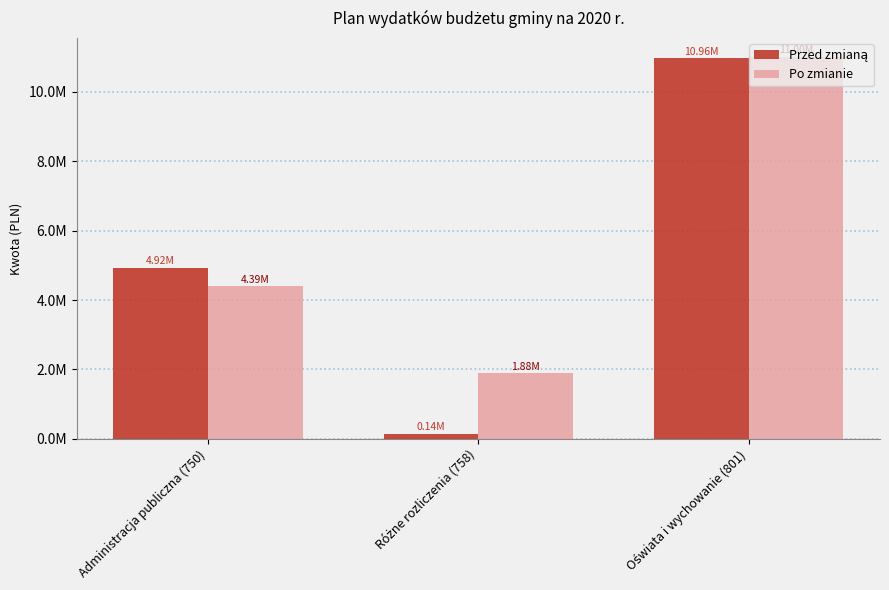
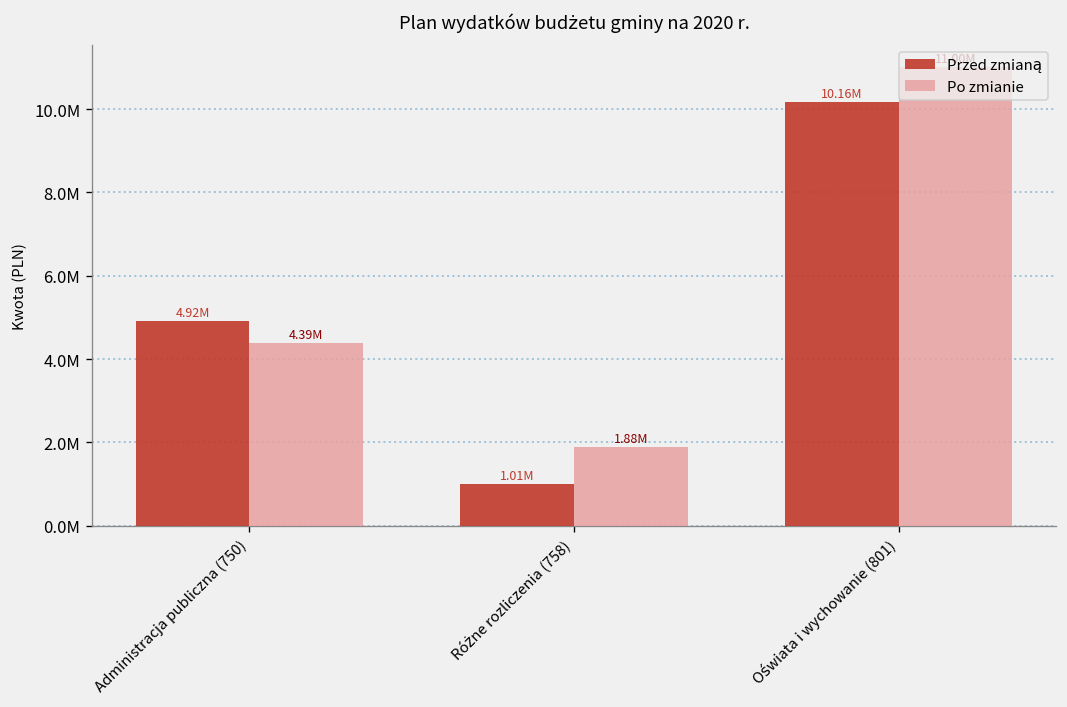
Przed zmianą, Różne rozliczenia (758): 0.14M -> 1.01M
Przed zmianą, Oświata i wychowanie (801): 10.96M -> 10.16M
